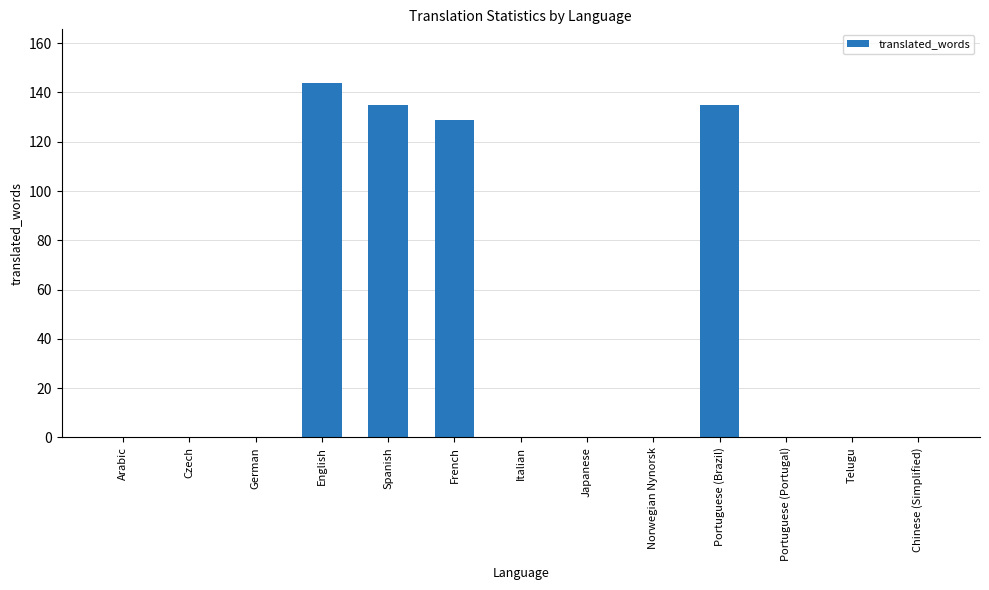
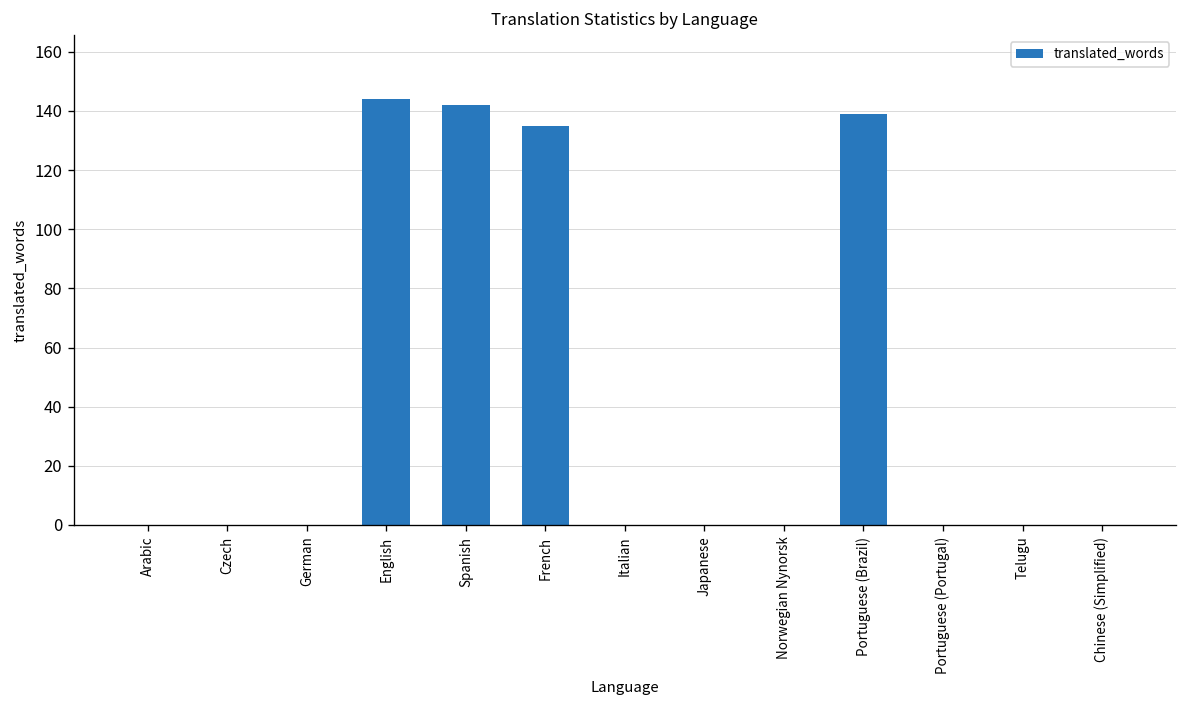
Spanish: 135 -> 142
French: 129 -> 135
Portuguese (Brazil): 135 -> 139
